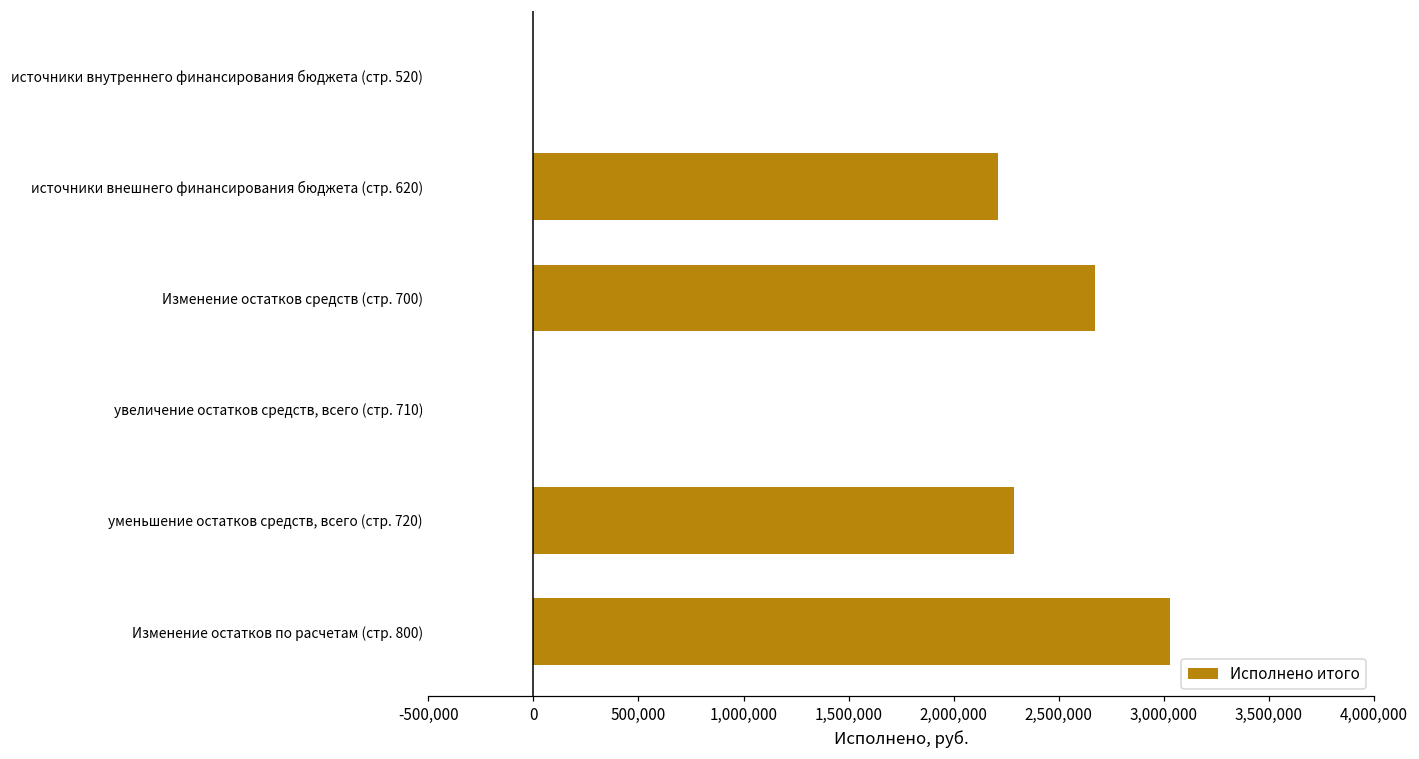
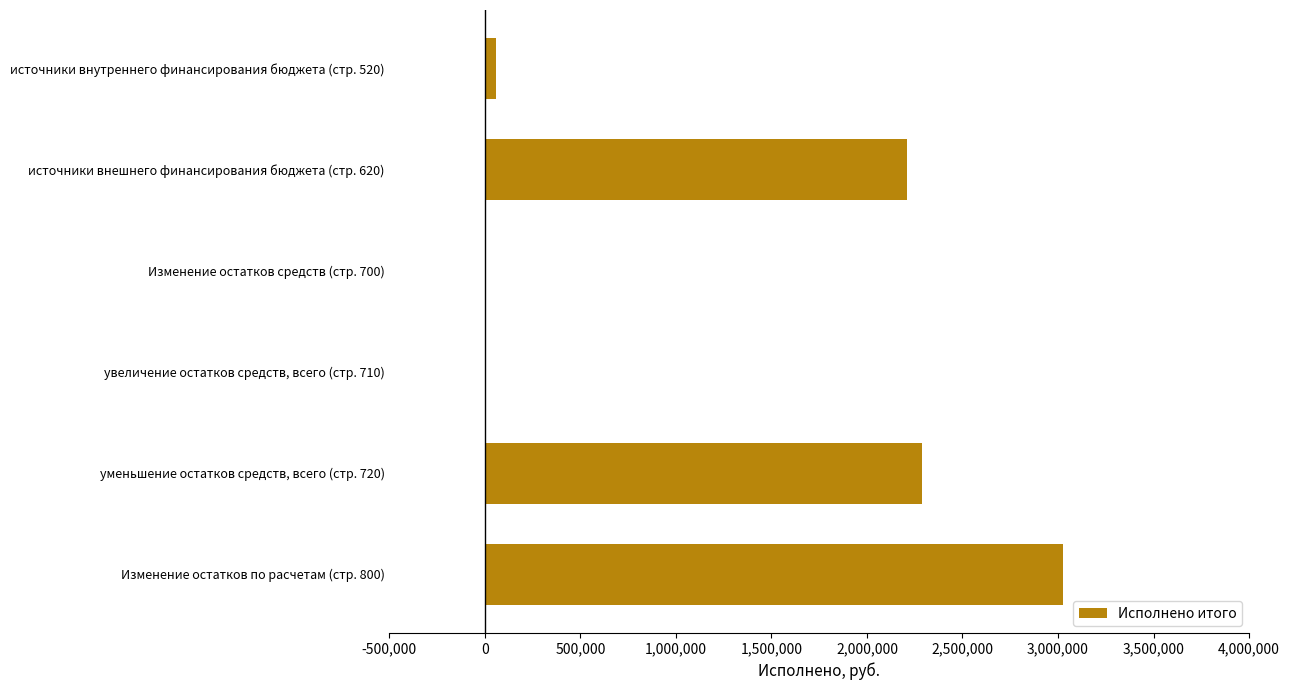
источники внутреннего финансирования бюджета (стр. 520): 0 -> 60,000
Изменение остатков средств (стр. 700): 2,670,000 -> 0
